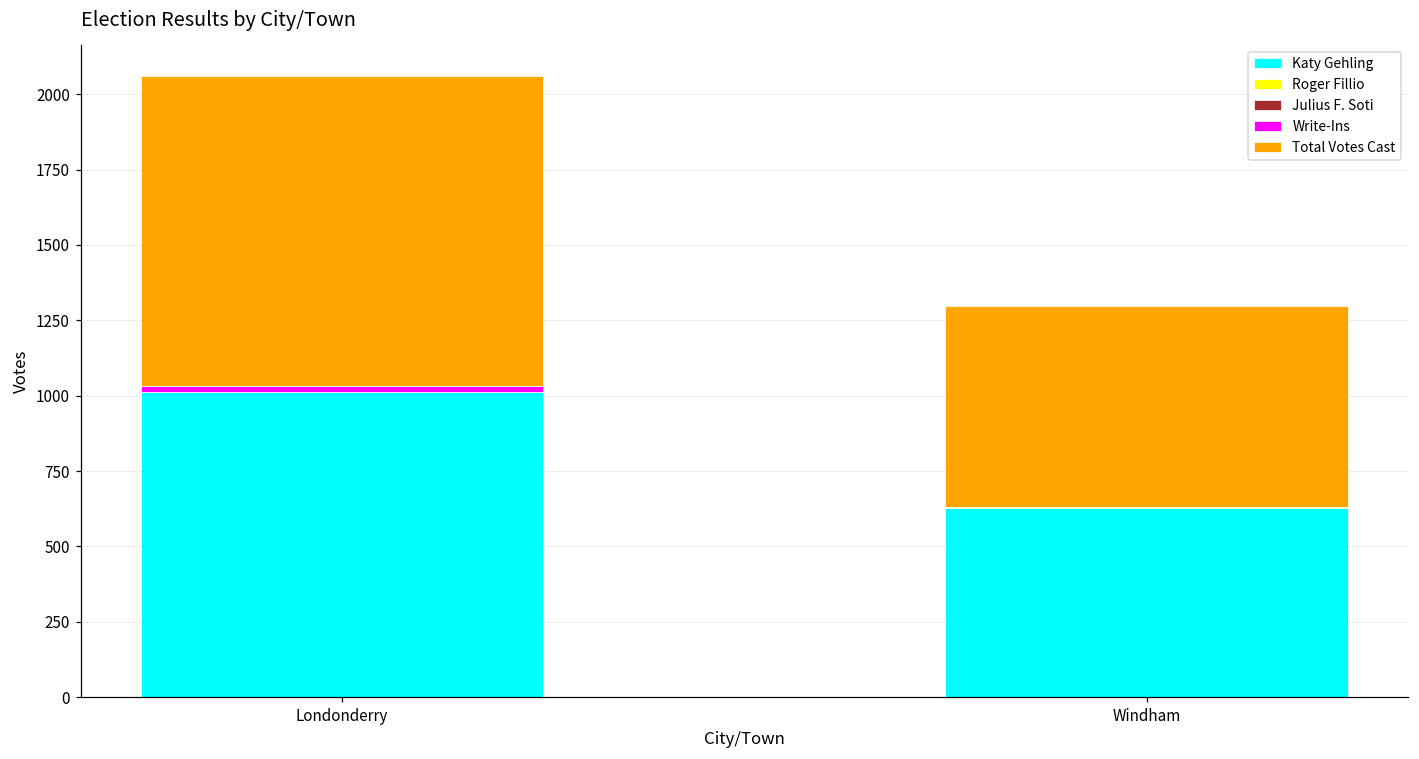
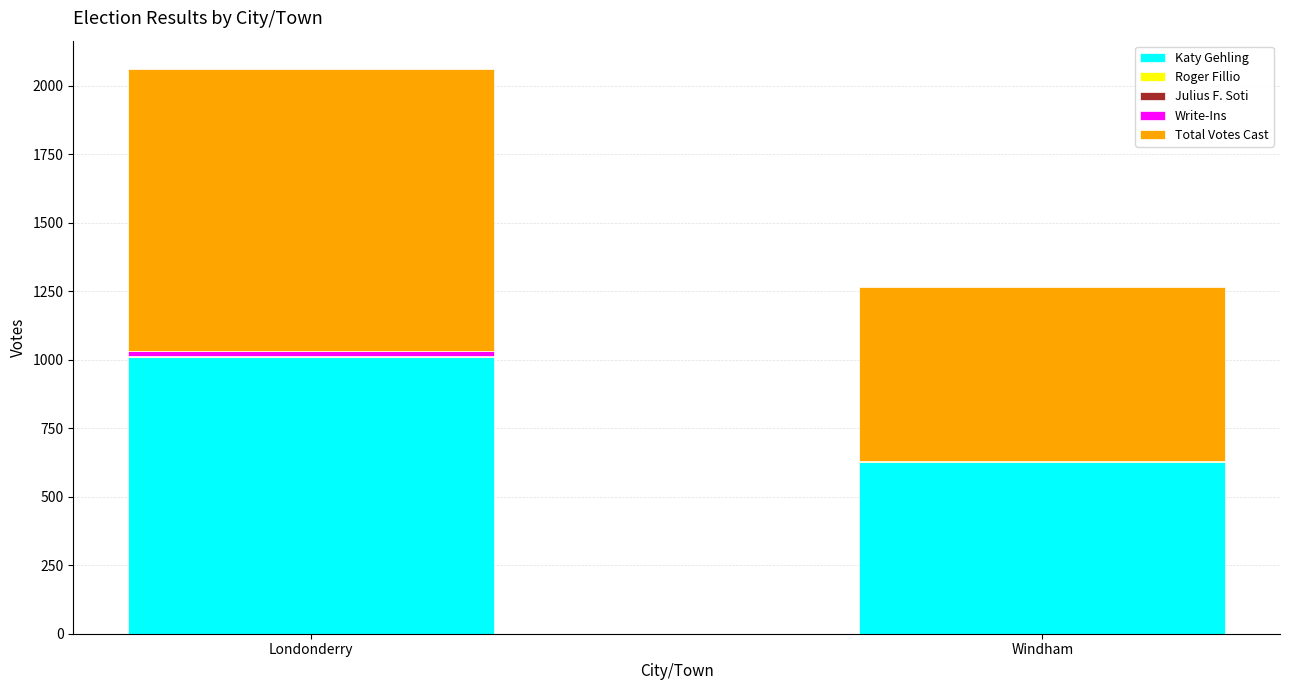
Total Votes Cast, Windham: 670 -> 630
